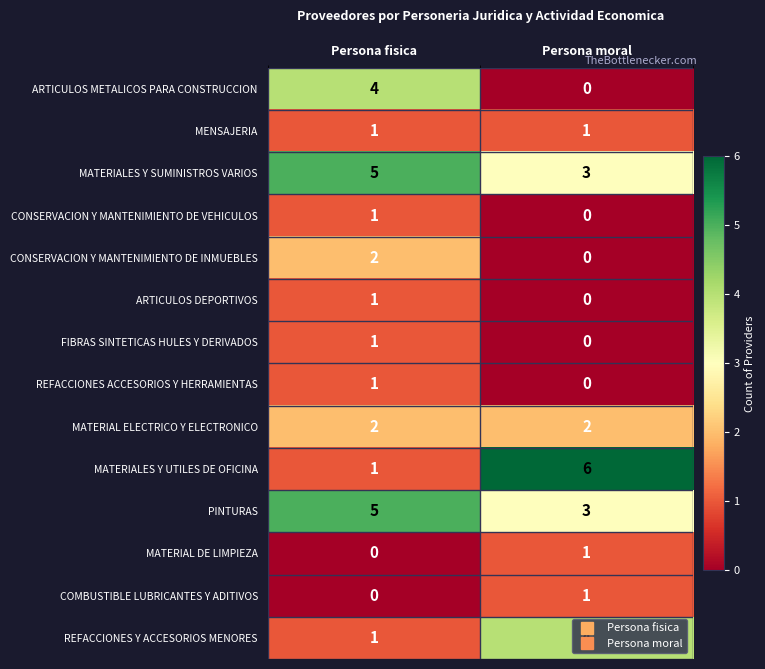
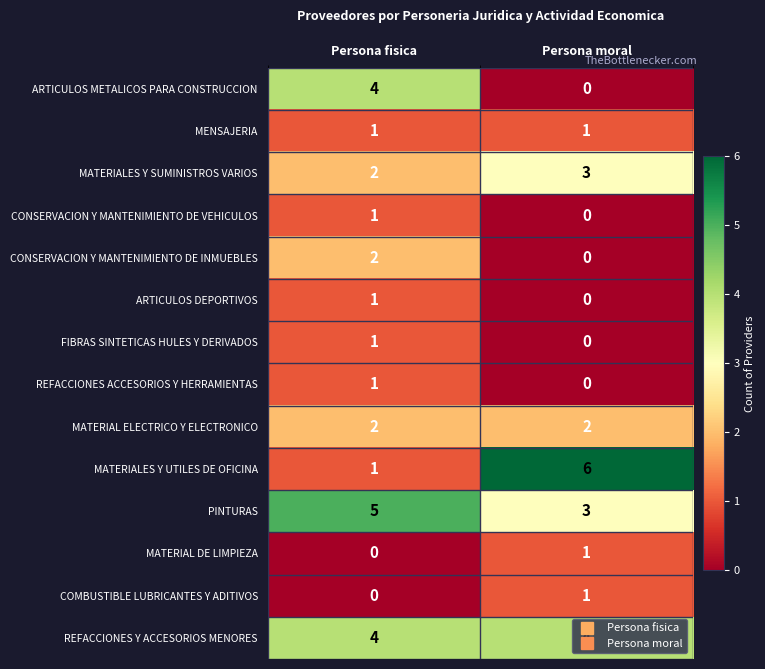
MATERIALES Y SUMINISTROS VARIOS, Persona fisica: 5 -> 2
REFACCIONES Y ACCESORIOS MENORES, Persona fisica: 1 -> 4
